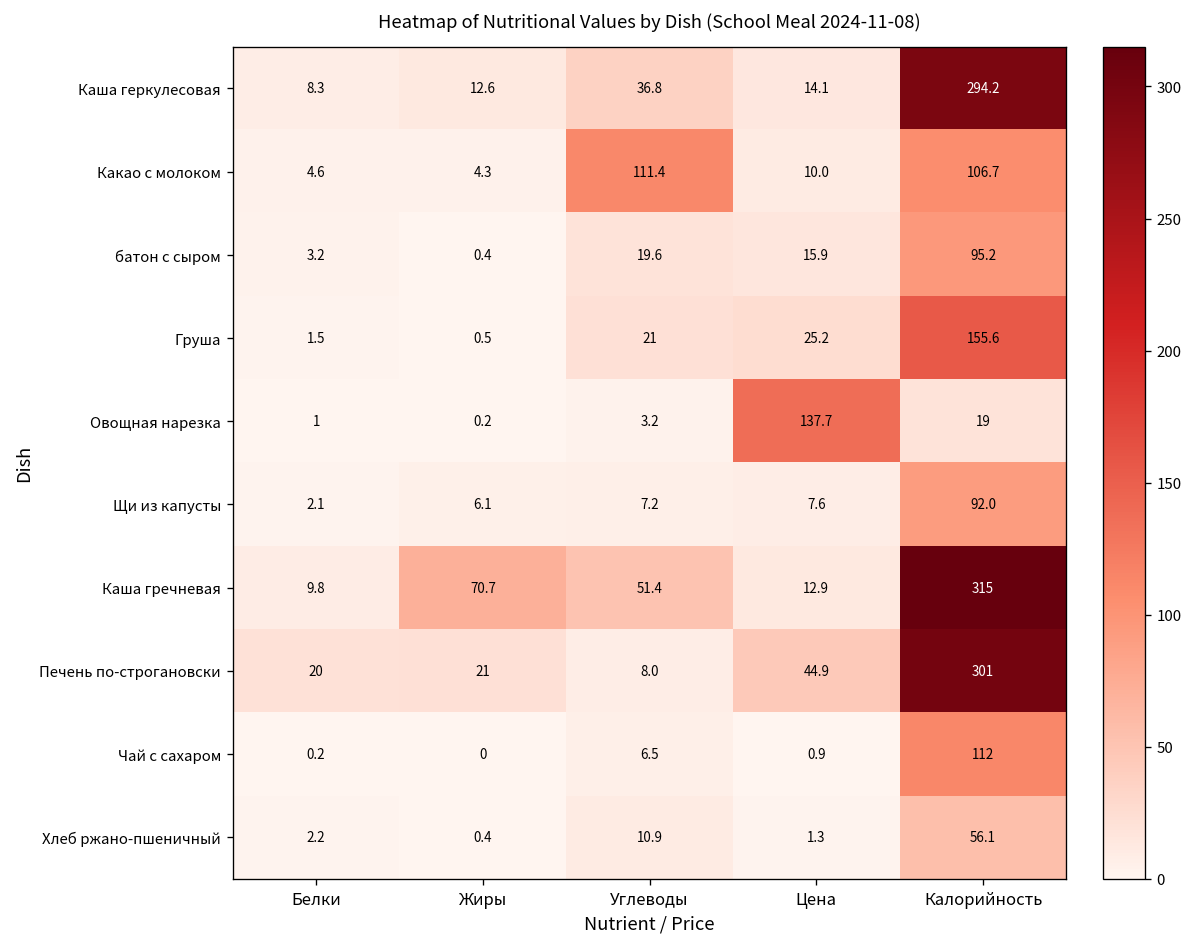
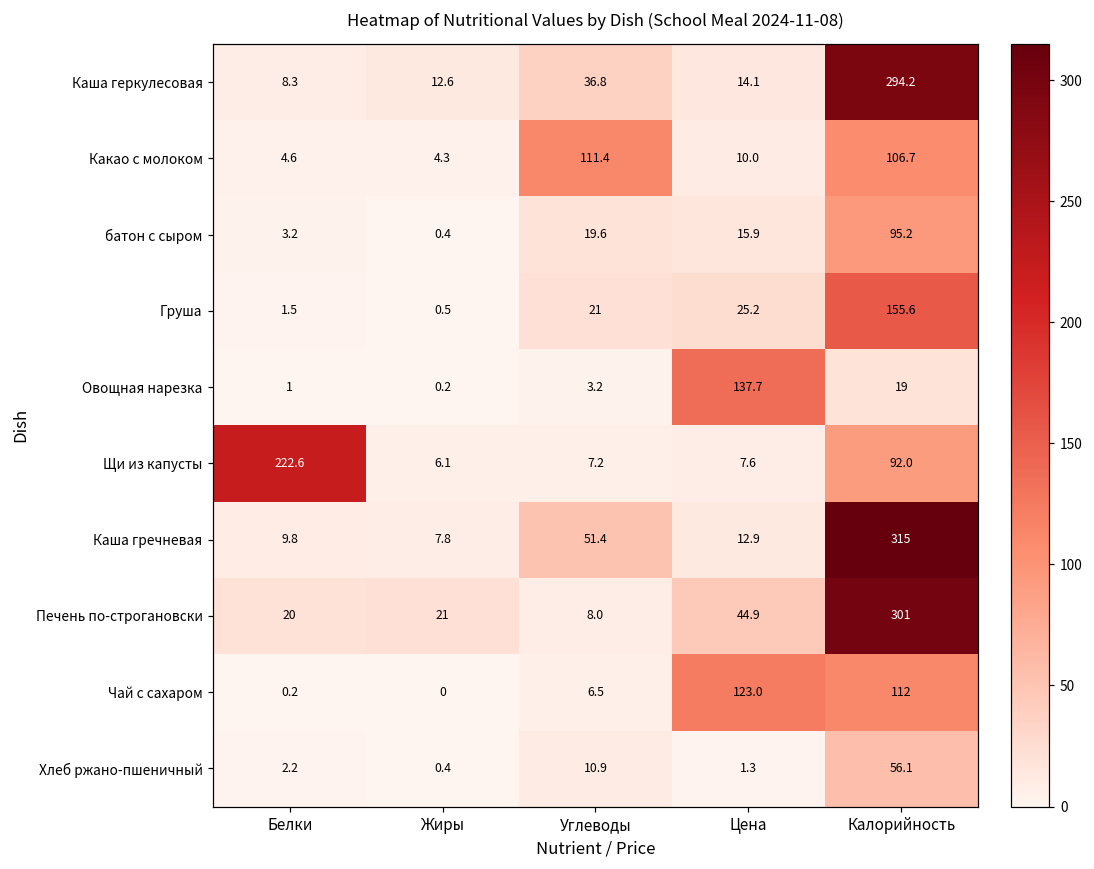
Щи из капусты, Белки: 2.1 -> 222.6
Каша гречневая, Жиры: 70.7 -> 7.8
Чай с сахаром, Цена: 0.9 -> 123.0
